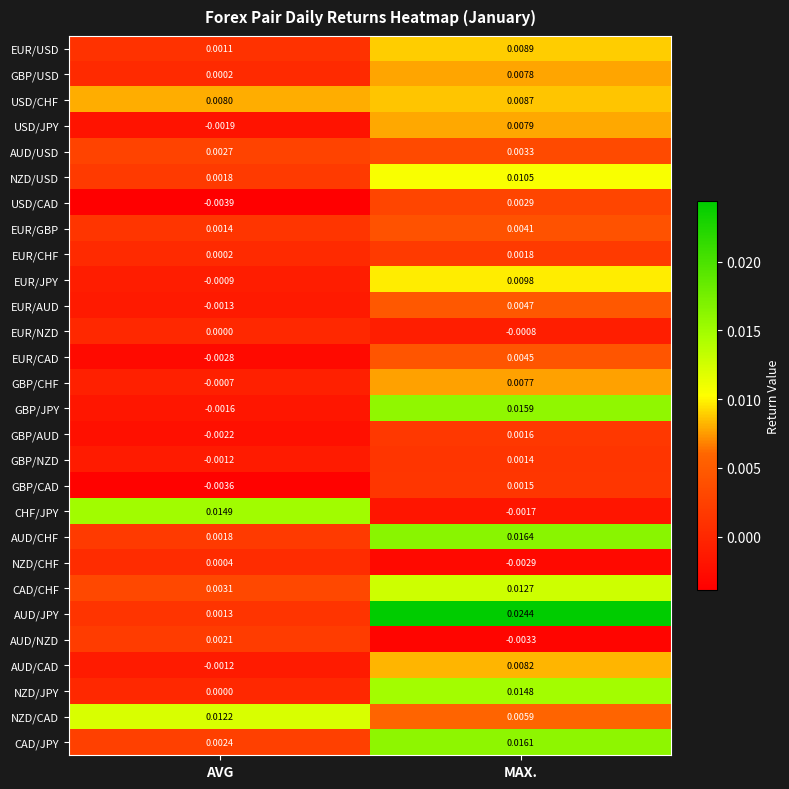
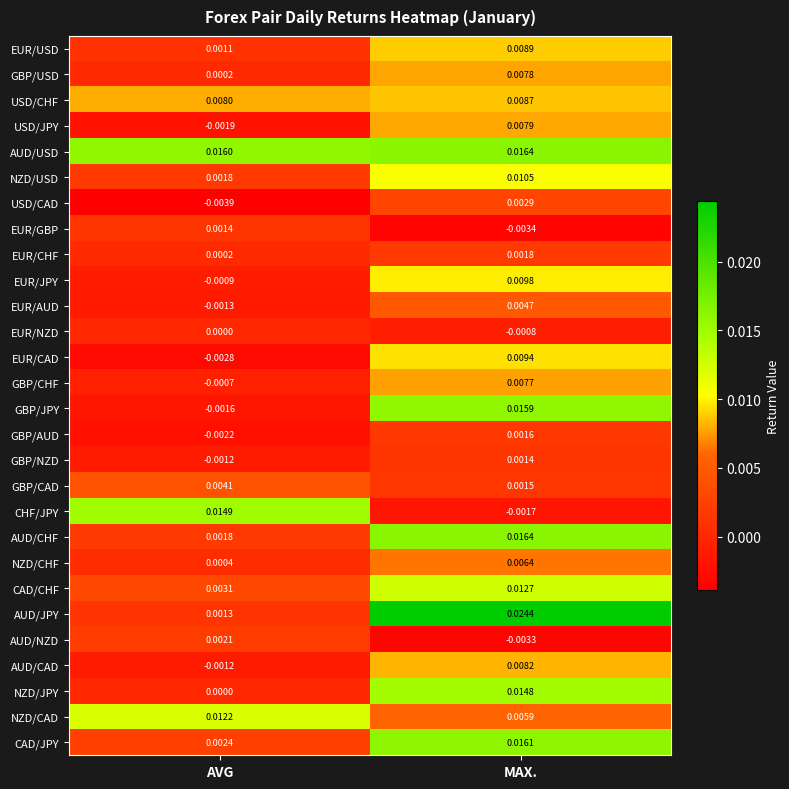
AUD/USD, AVG: 0.0027 -> 0.0160
AUD/USD, MAX.: 0.0033 -> 0.0164
EUR/GBP, MAX.: 0.0041 -> -0.0034
EUR/CAD, MAX.: 0.0045 -> 0.0094
GBP/CAD, AVG: -0.0036 -> 0.0041
NZD/CHF, MAX.: -0.0029 -> 0.0064
